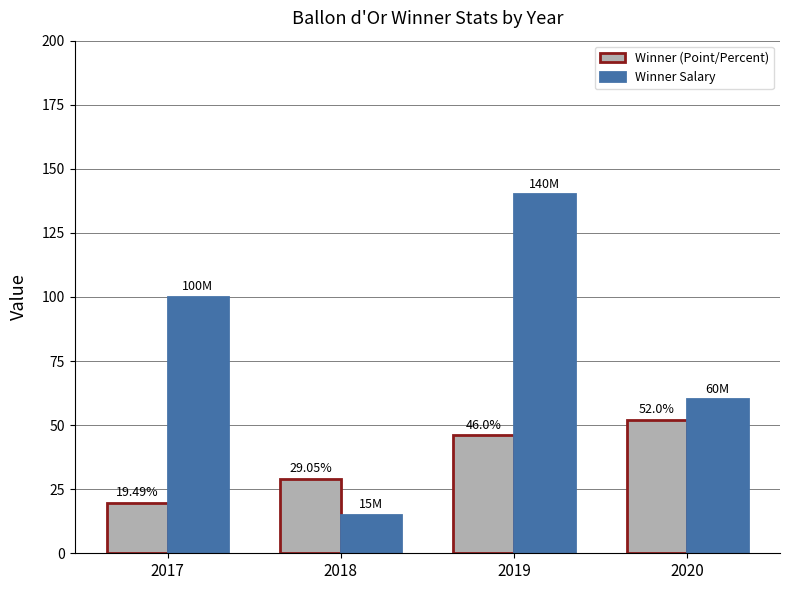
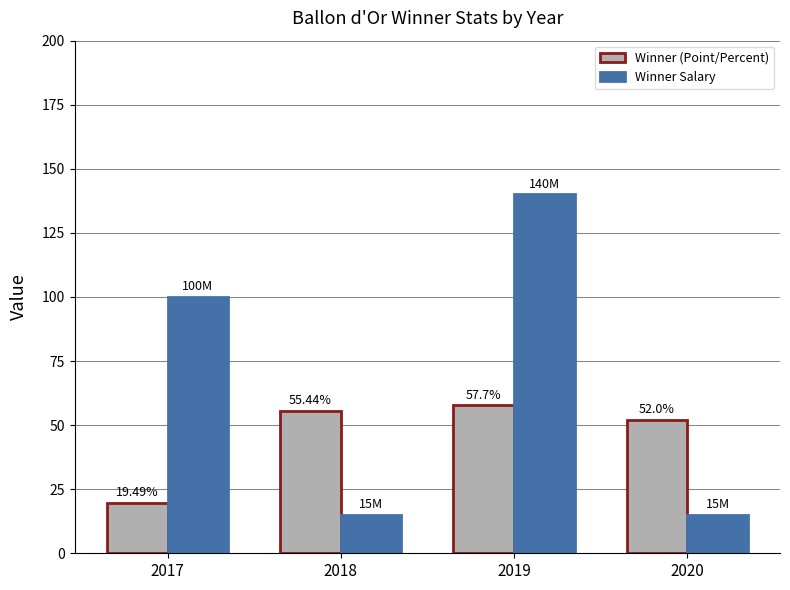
Winner (Point/Percent), 2018: 29.05% -> 55.44%
Winner (Point/Percent), 2019: 46.0% -> 57.7%
Winner Salary, 2020: 60M -> 15M
